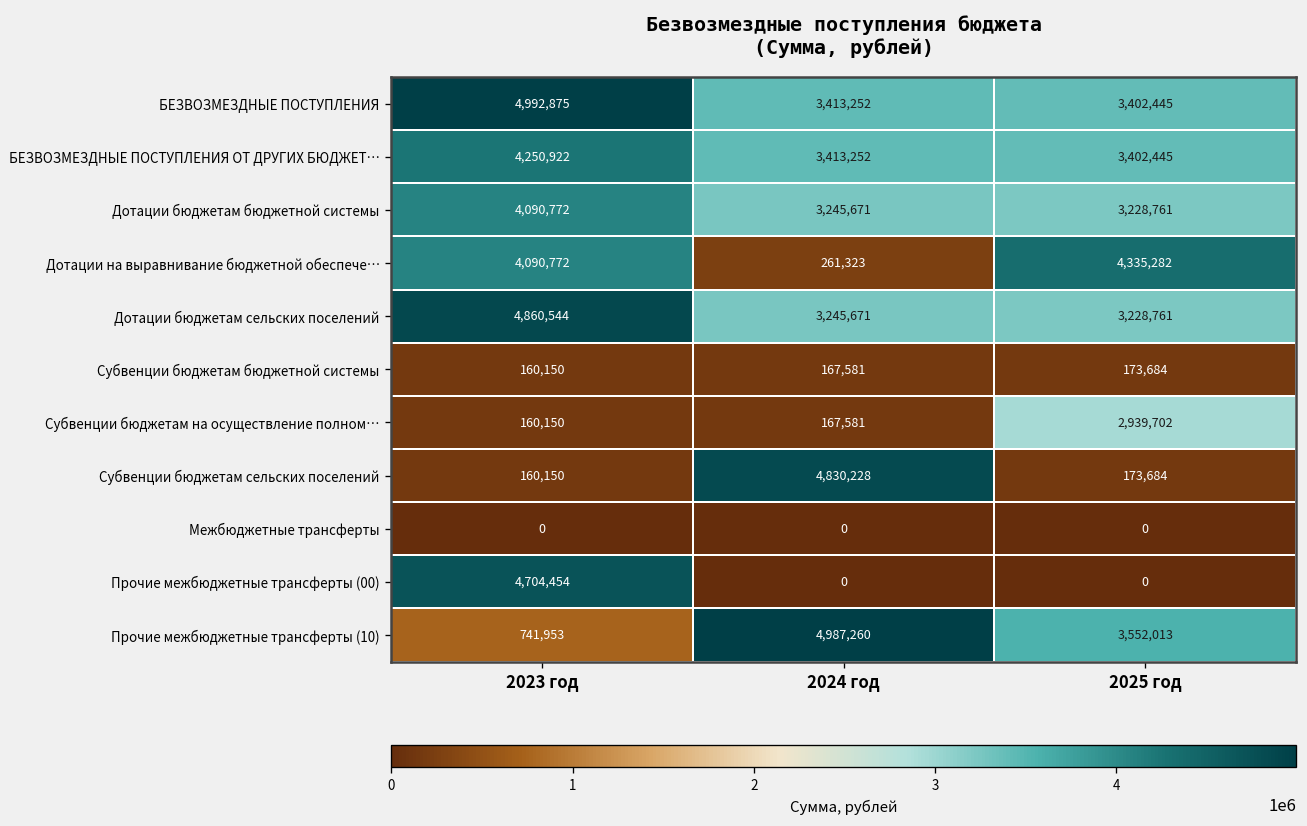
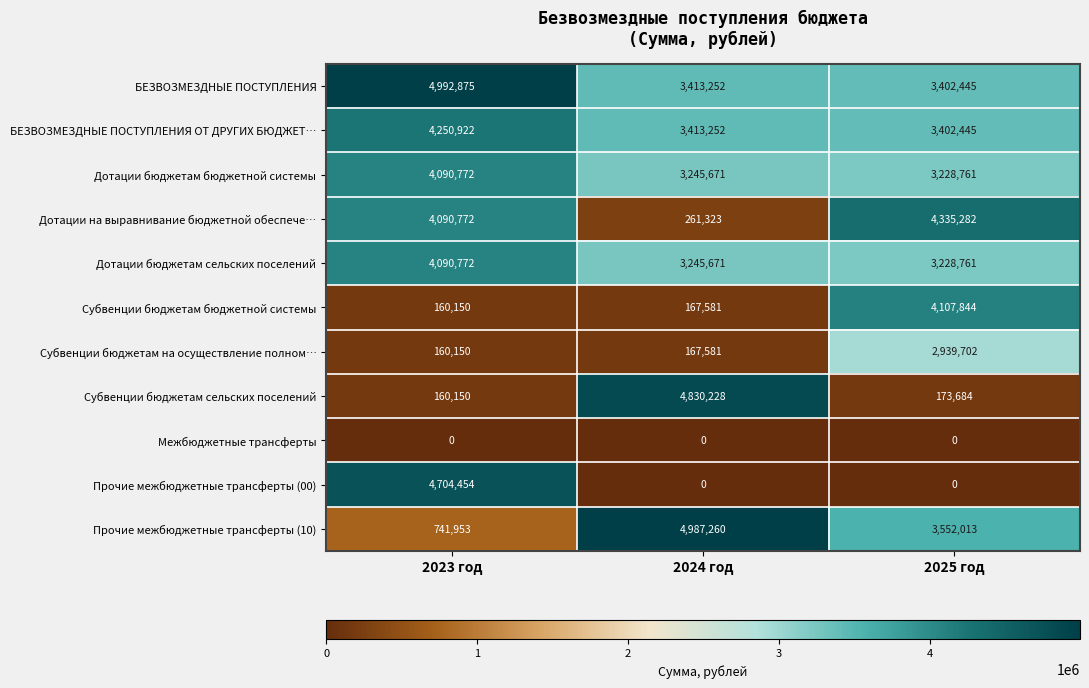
Дотации бюджетам сельских поселений, 2023 год: 4,860,544 -> 4,090,772
Субвенции бюджетам бюджетной системы, 2025 год: 173,684 -> 4,107,844
